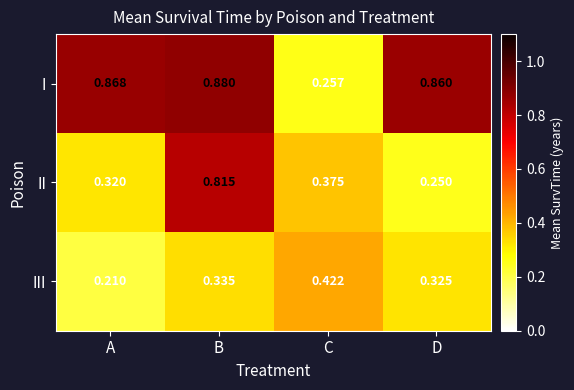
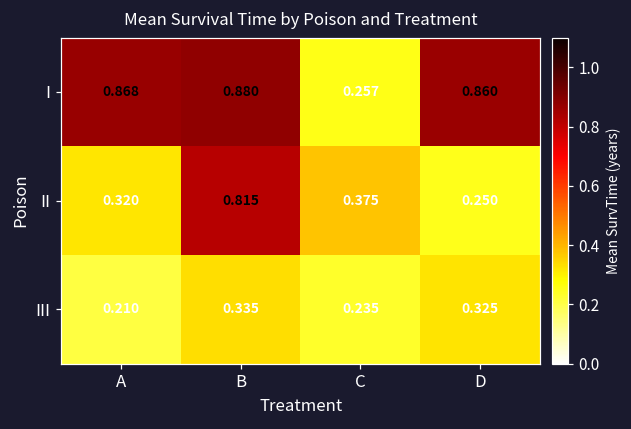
III, C: 0.422 -> 0.235
